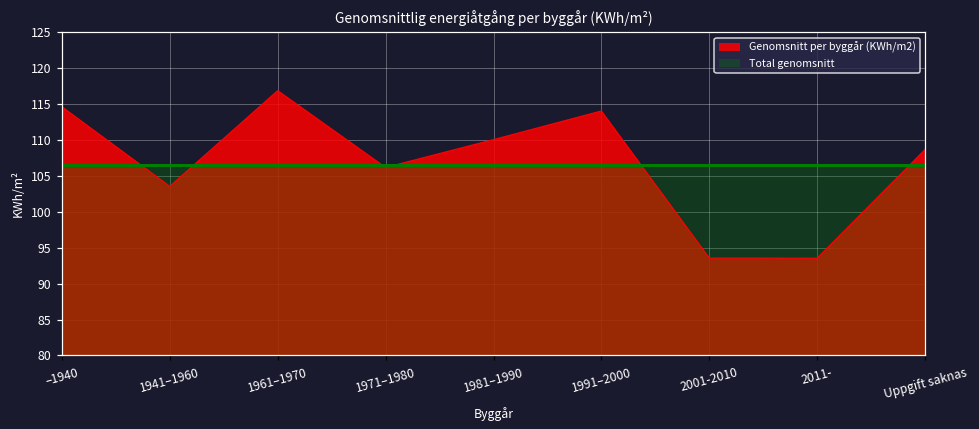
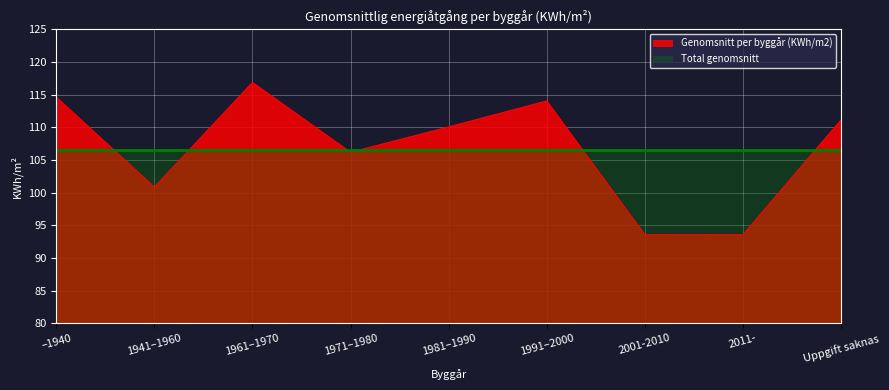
Genomsnitt per byggår (KWh/m2), 1941–1960: 104 -> 101
Genomsnitt per byggår (KWh/m2), Uppgift saknas: 109 -> 111
